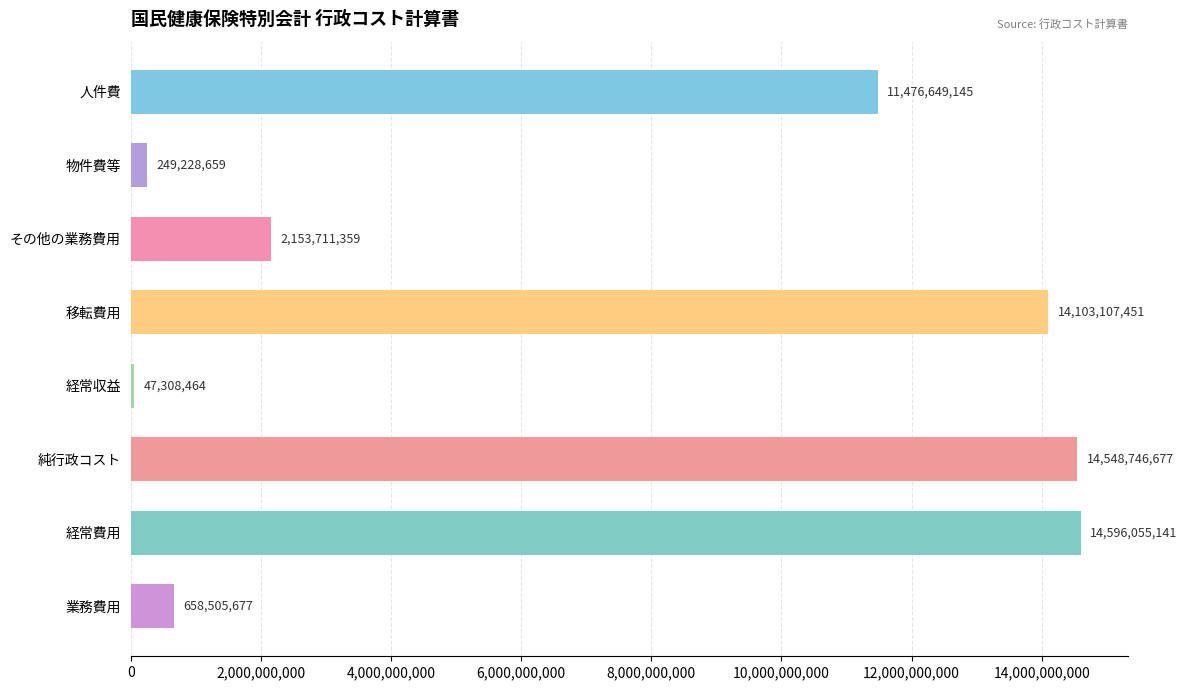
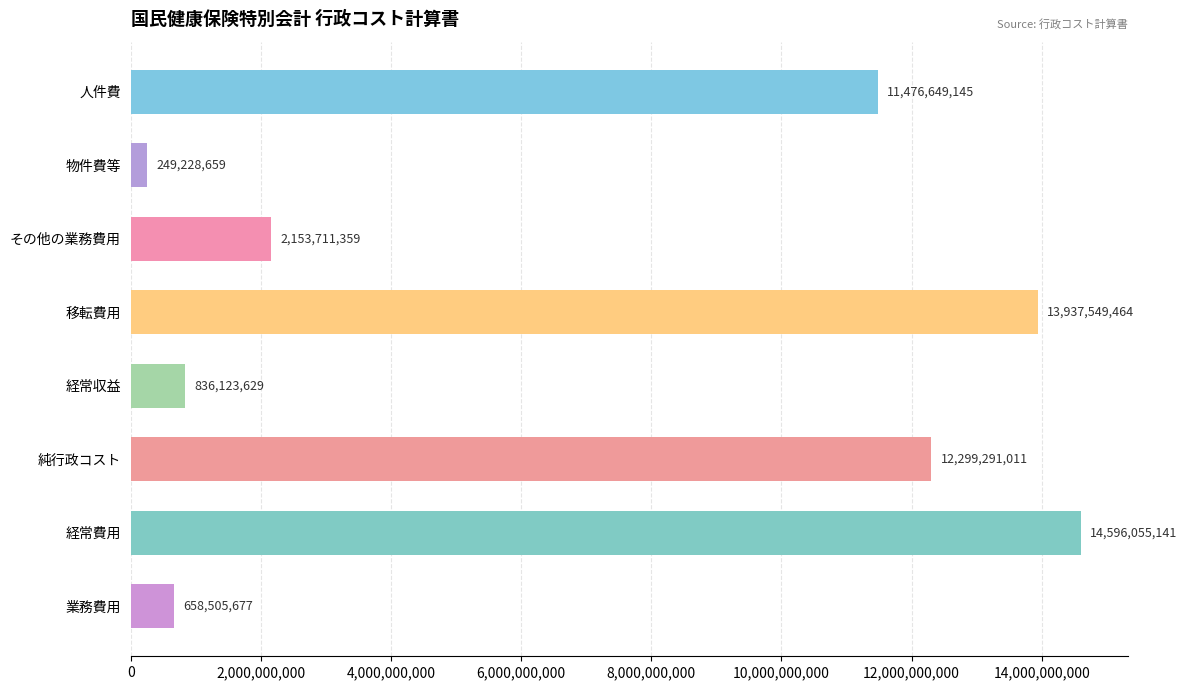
移転費用: 14,103,107,451 -> 13,937,549,464
経常収益: 47,308,464 -> 836,123,629
純行政コスト: 14,548,746,677 -> 12,299,291,011
